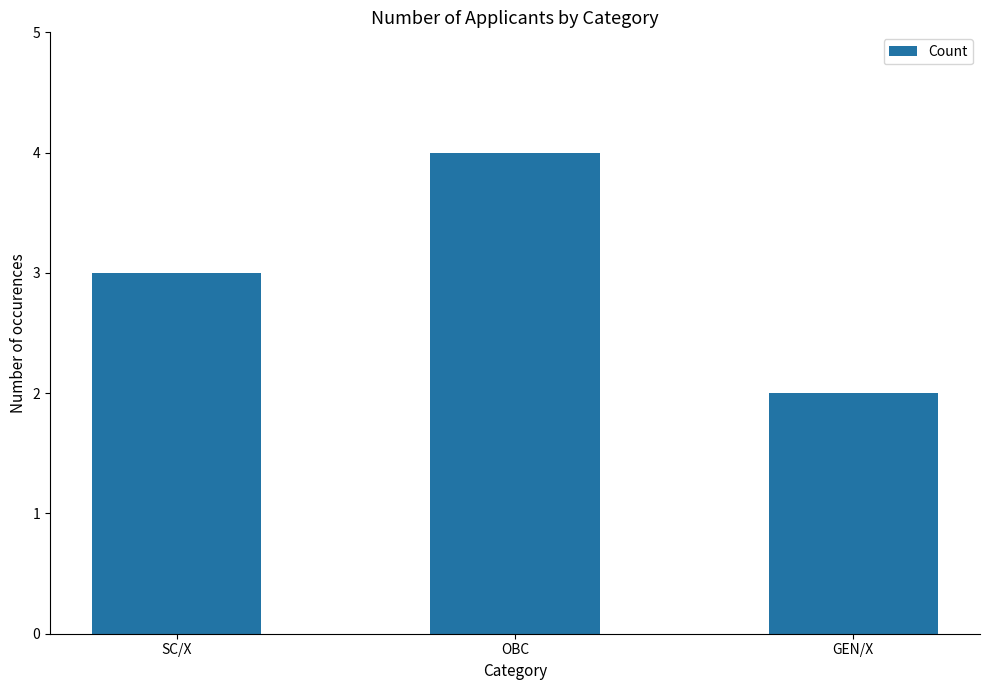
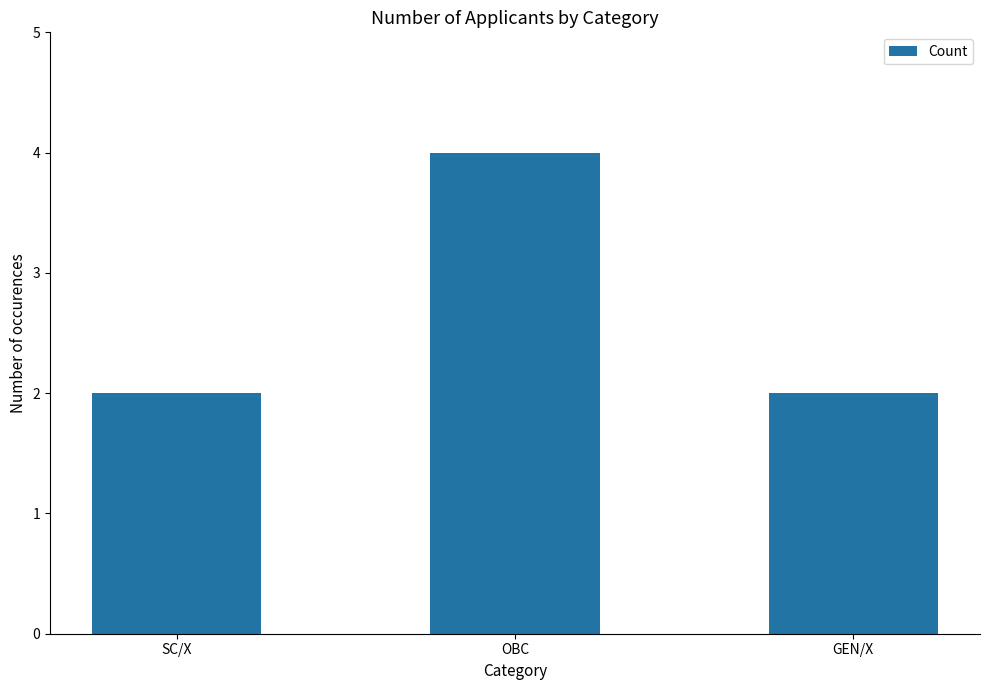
SC/X: 3 -> 2
